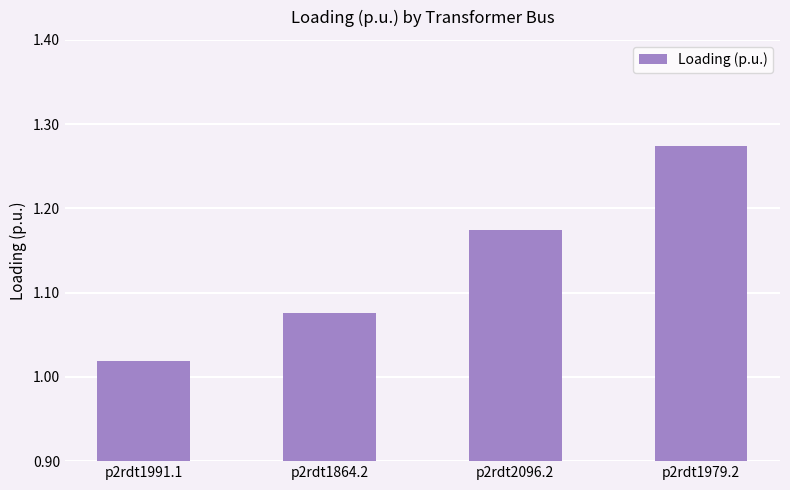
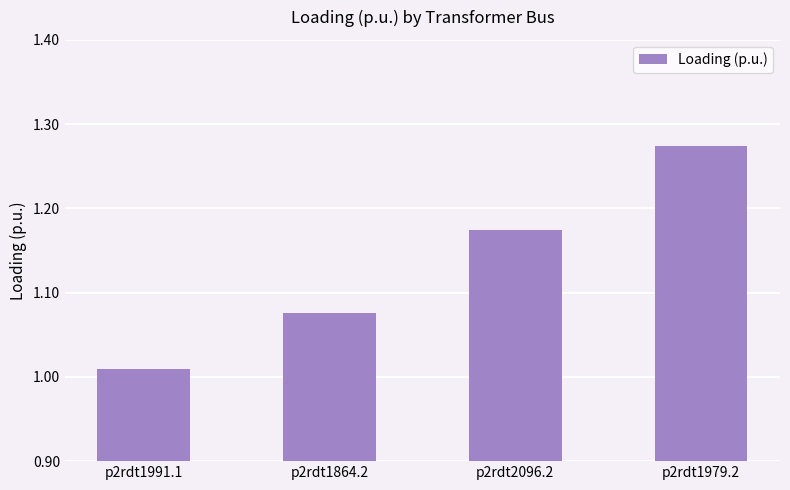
p2rdt1991.1: 1.02 -> 1.01
